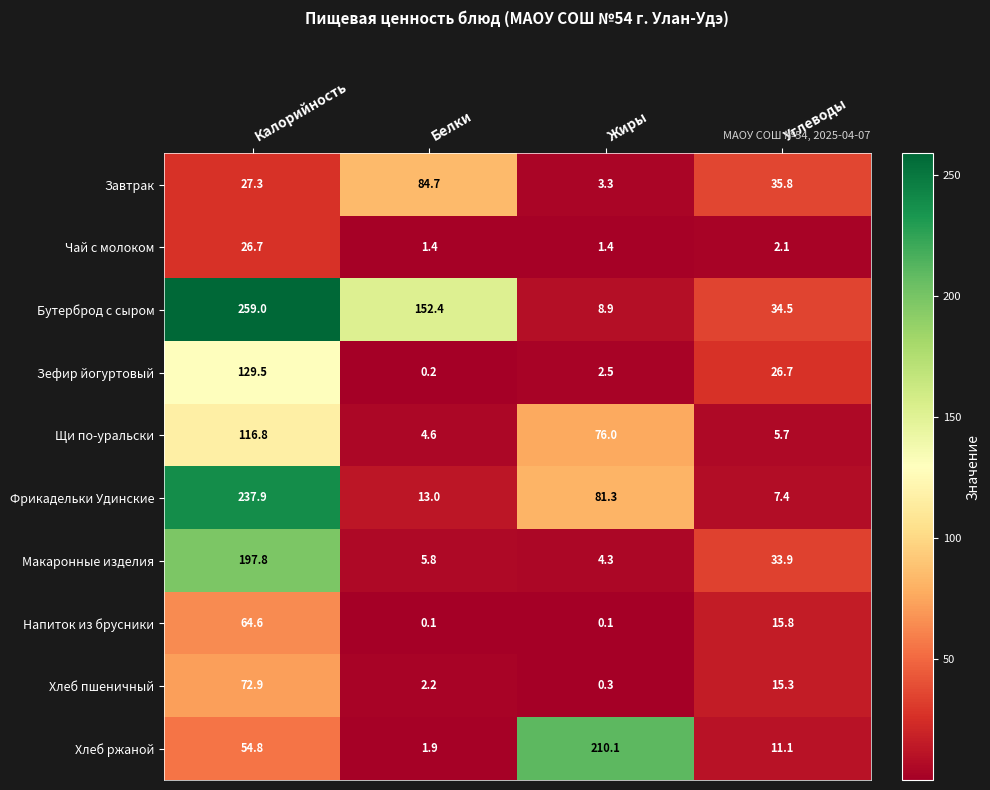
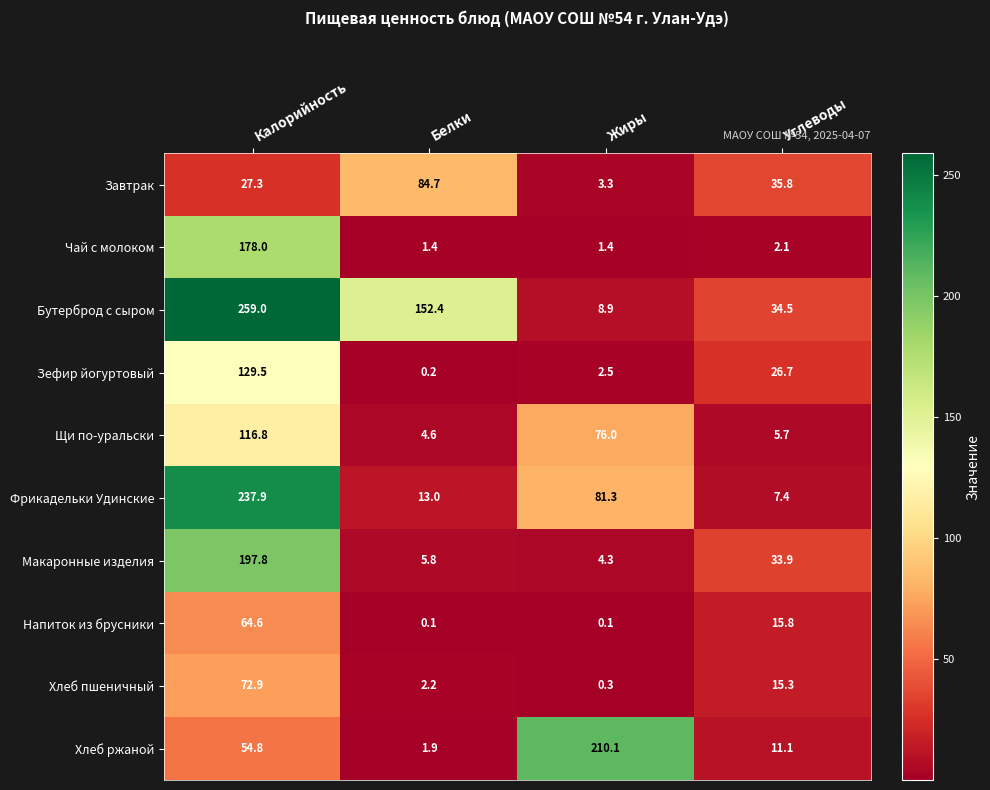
Чай с молоком, Калорийность: 26.7 -> 178.0
